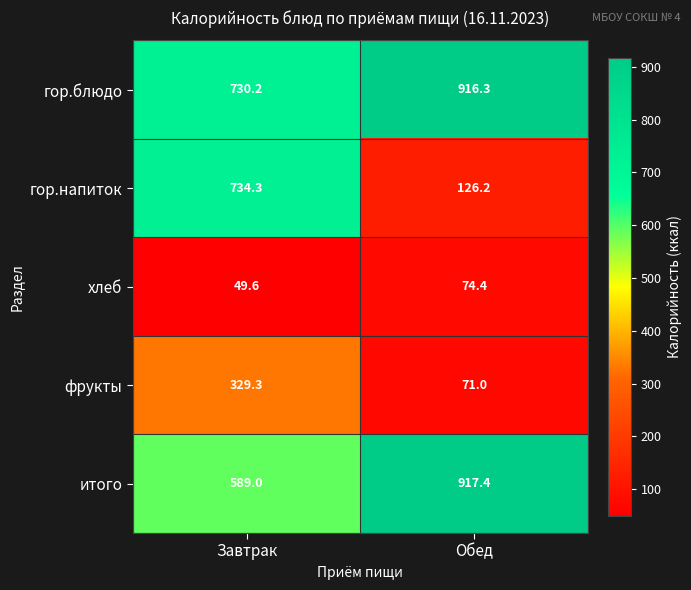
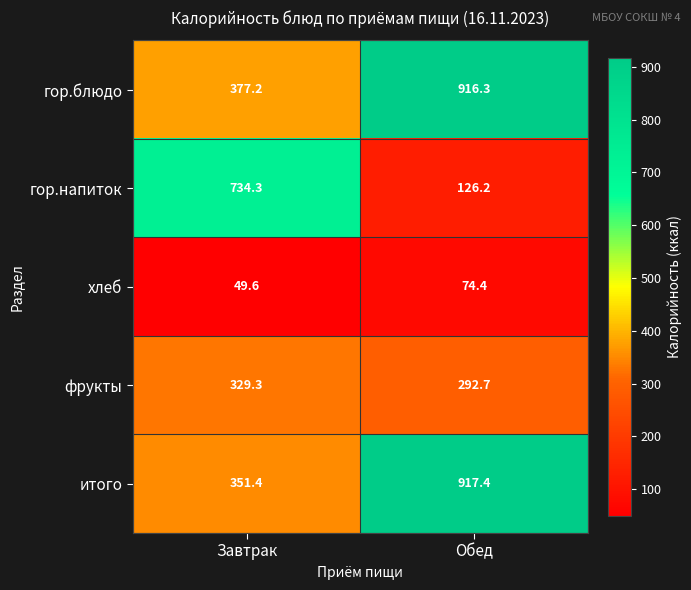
гор.блюдо, Завтрак: 730.2 -> 377.2
фрукты, Обед: 71.0 -> 292.7
итого, Завтрак: 589.0 -> 351.4
